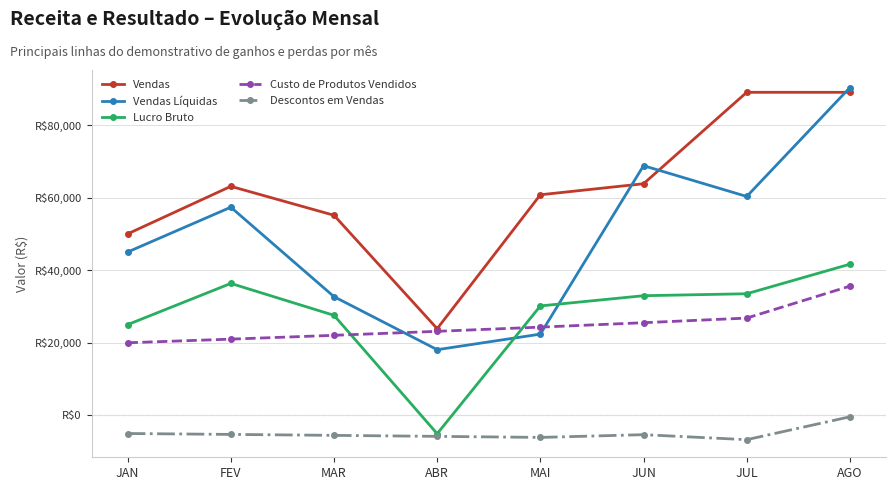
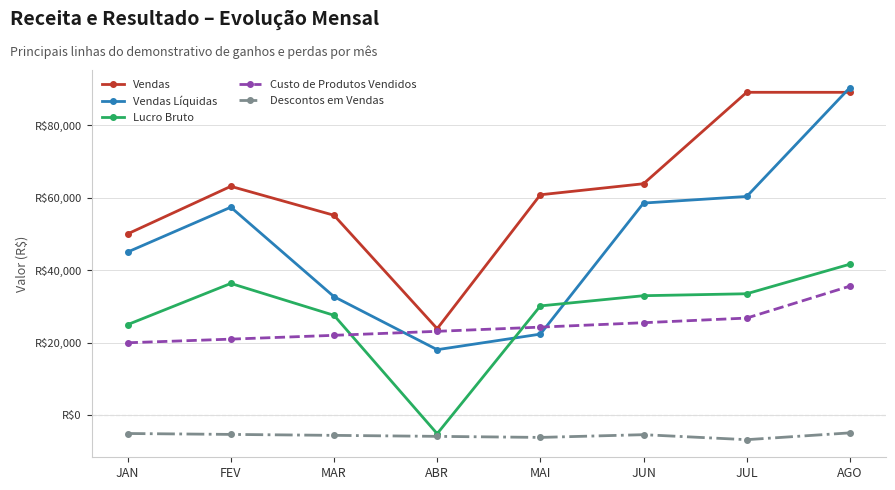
Vendas Líquidas, JUN: R$69,000 -> R$58,000
Descontos em Vendas, AGO: R$0 -> R$-5,000
